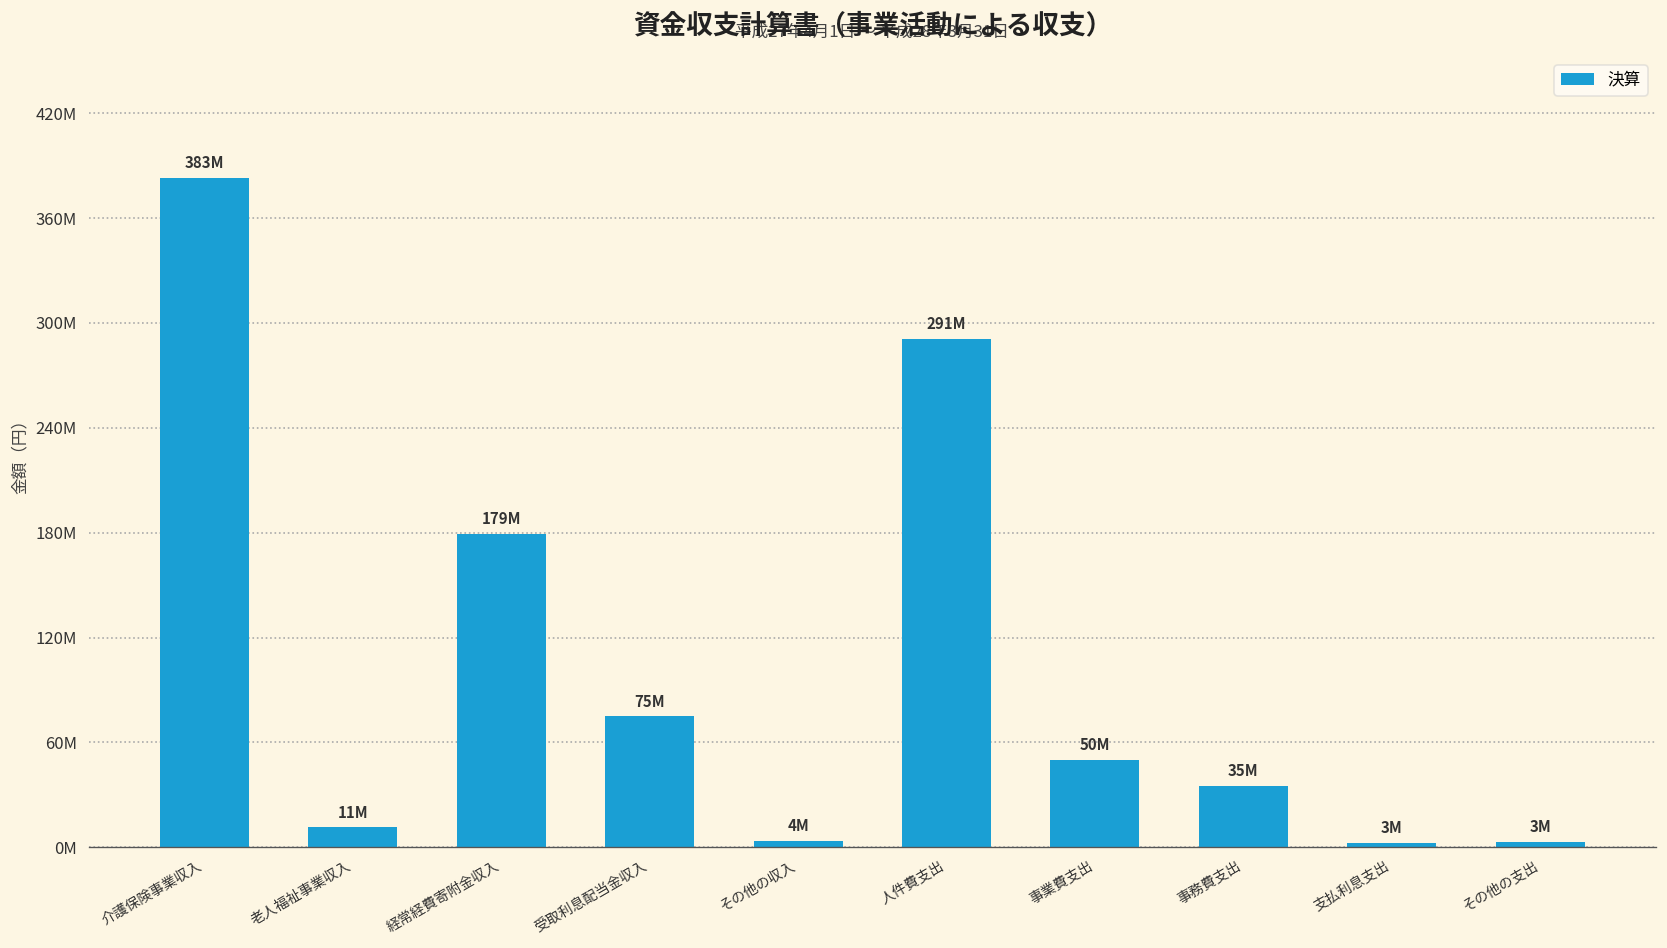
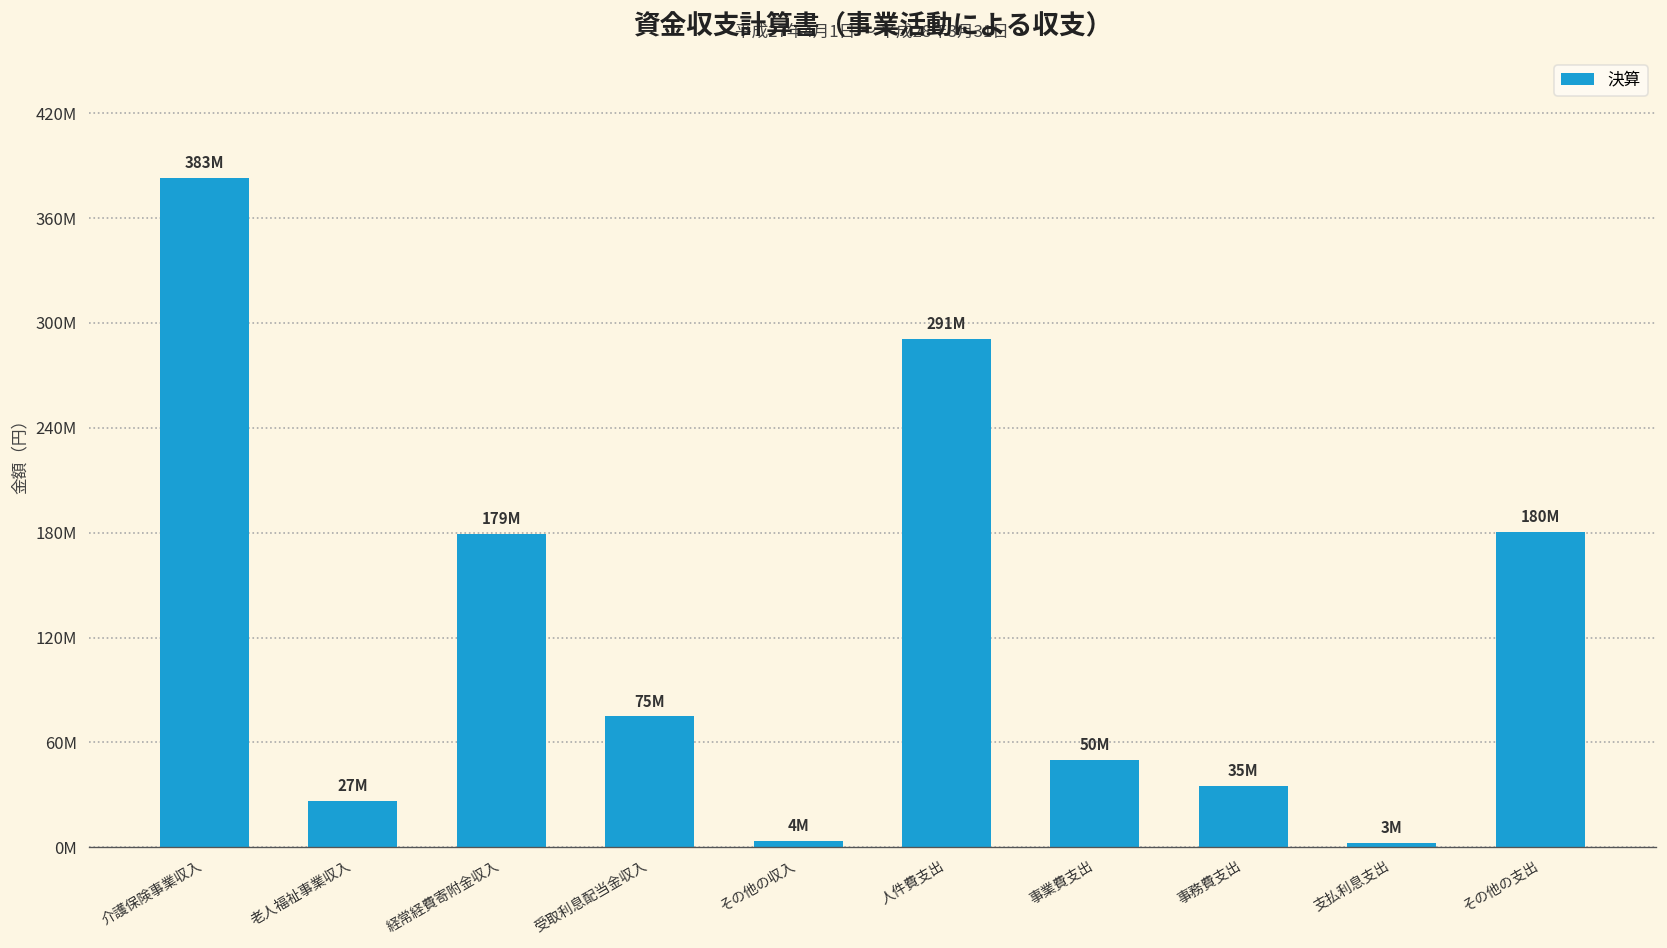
老人福祉事業収入: 11M -> 27M
その他の支出: 3M -> 180M
